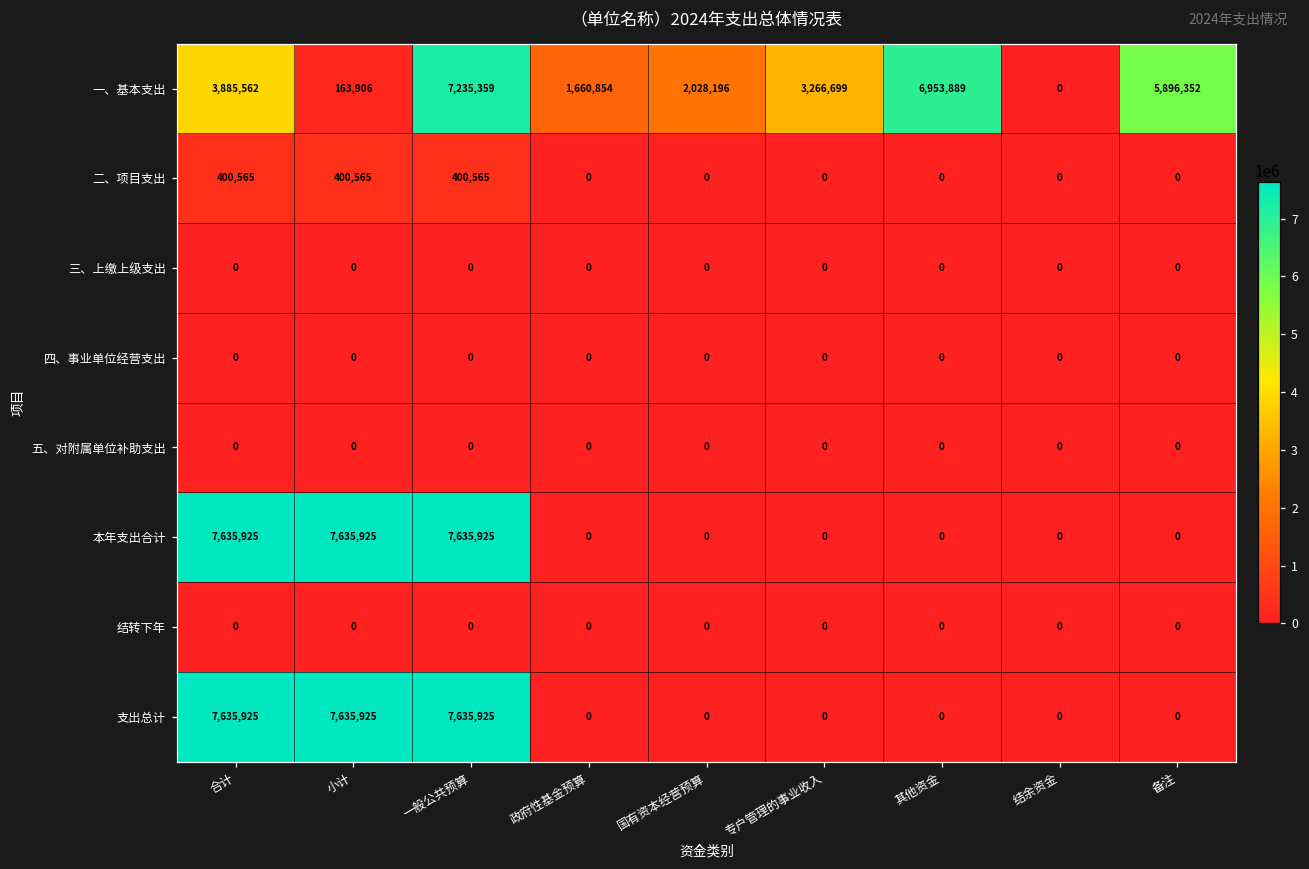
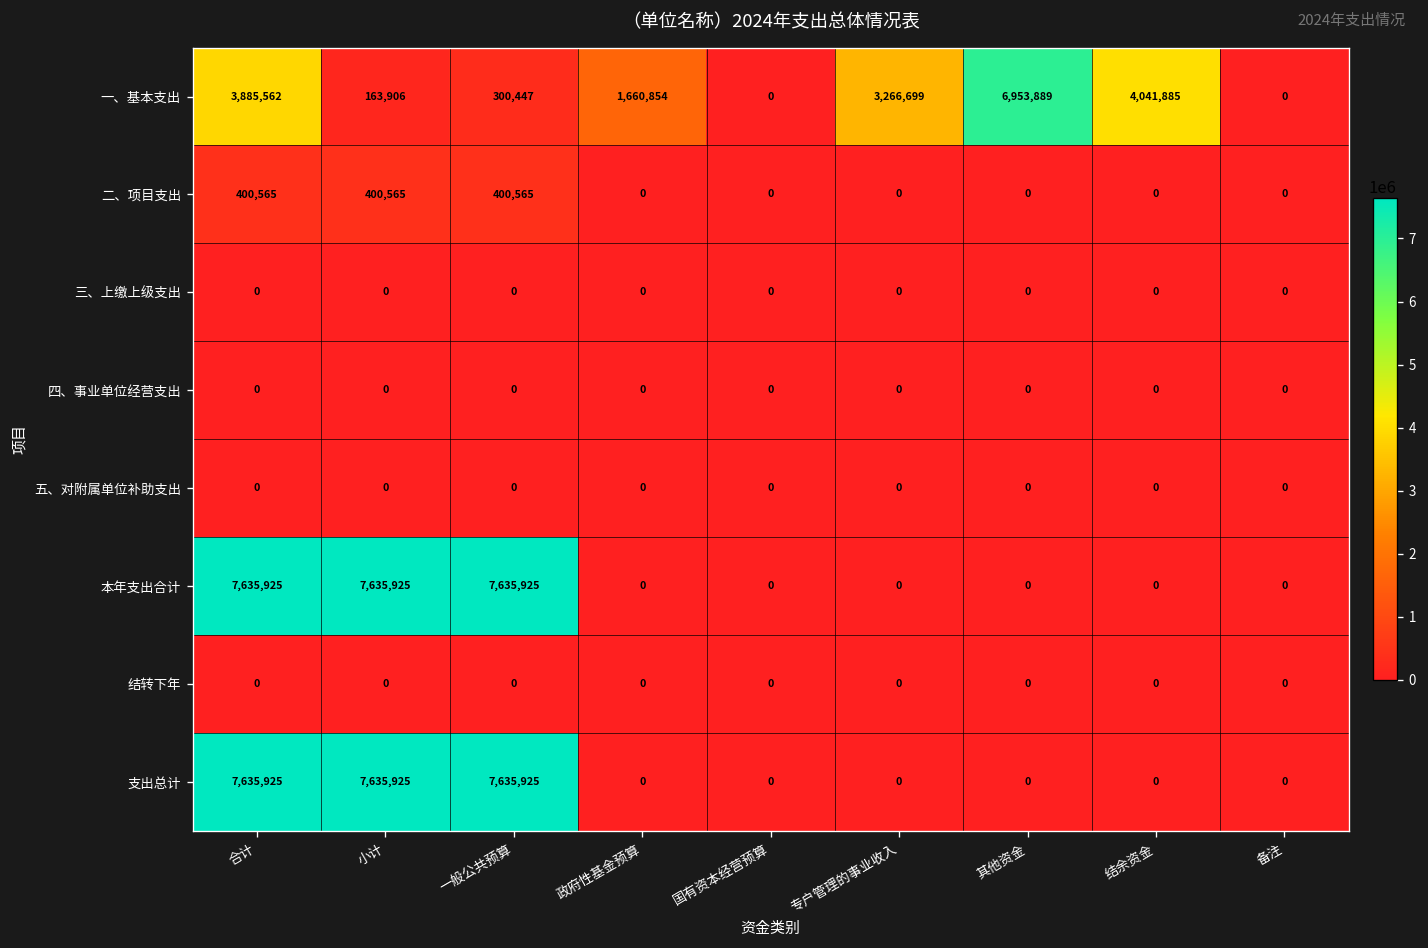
一、基本支出, 一般公共预算: 7,235,359 -> 300,447
一、基本支出, 国有资本经营预算: 2,028,196 -> 0
一、基本支出, 结余资金: 0 -> 4,041,885
一、基本支出, 备注: 5,896,352 -> 0
